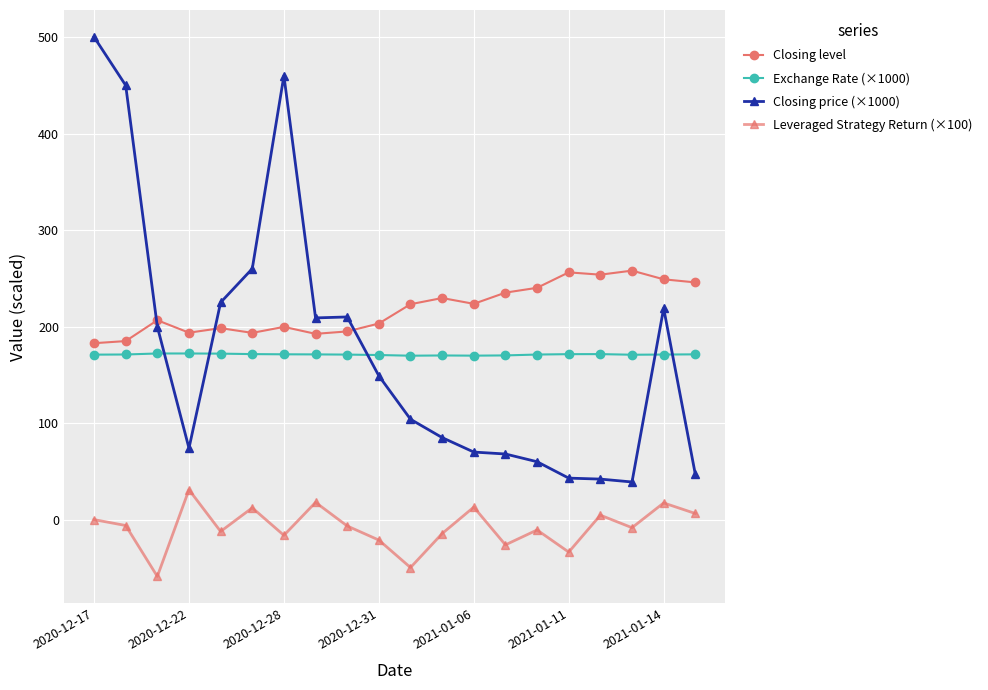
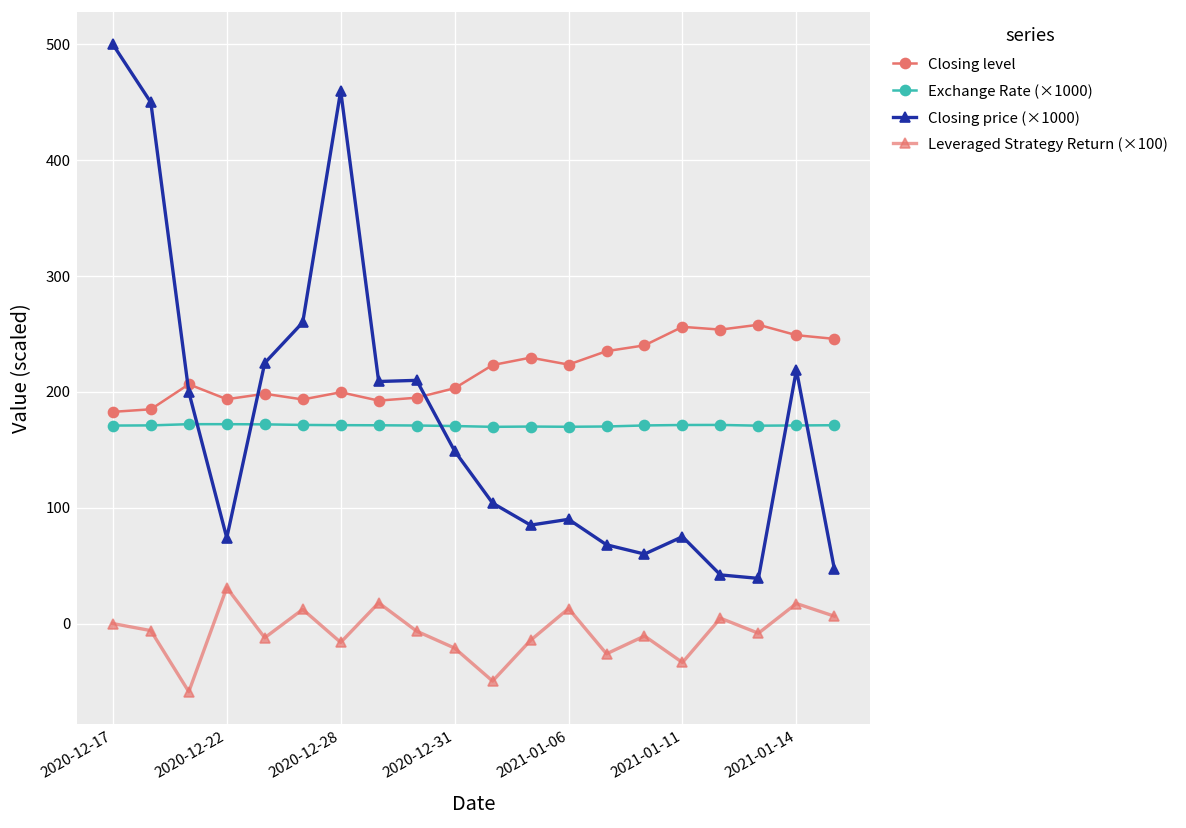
Closing price (×1000), 2021-01-06: 70 -> 90
Closing price (×1000), 2021-01-11: 40 -> 80
